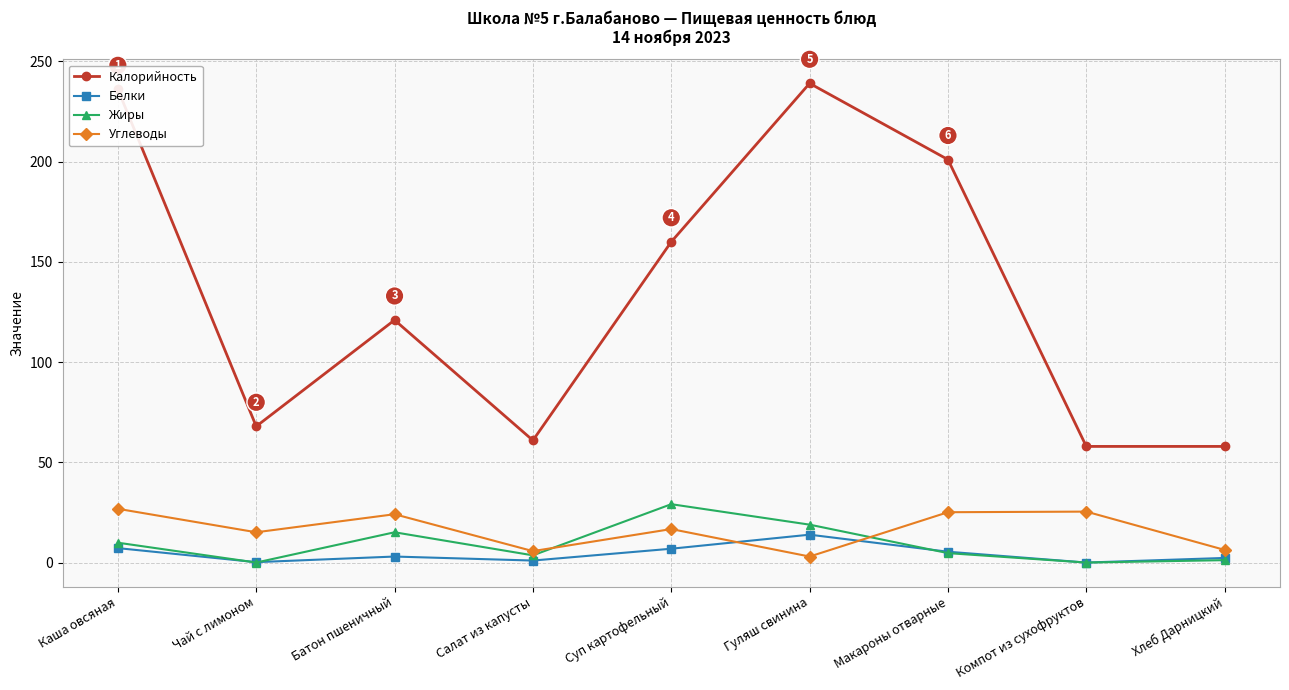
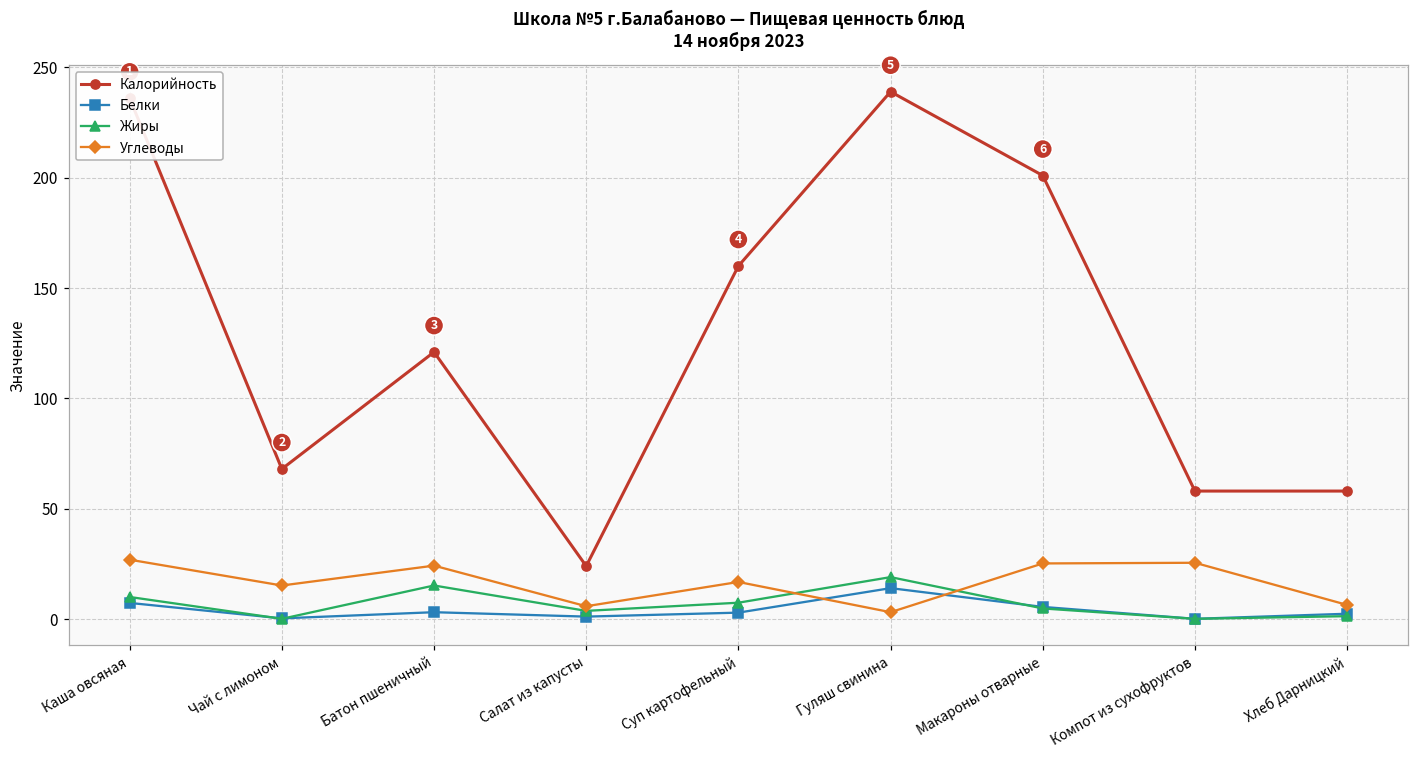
Калорийность, Салат из капусты: 61 -> 24
Белки, Суп картофельный: 7 -> 3
Жиры, Суп картофельный: 29 -> 7
